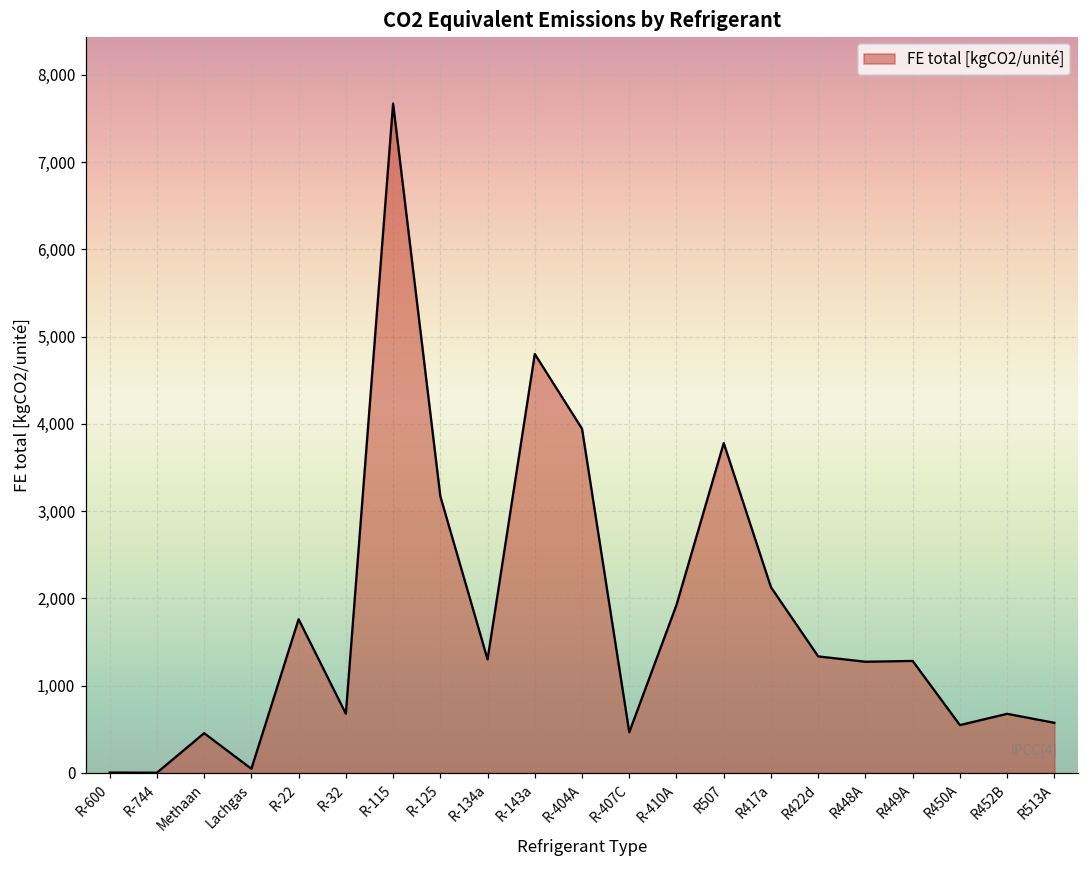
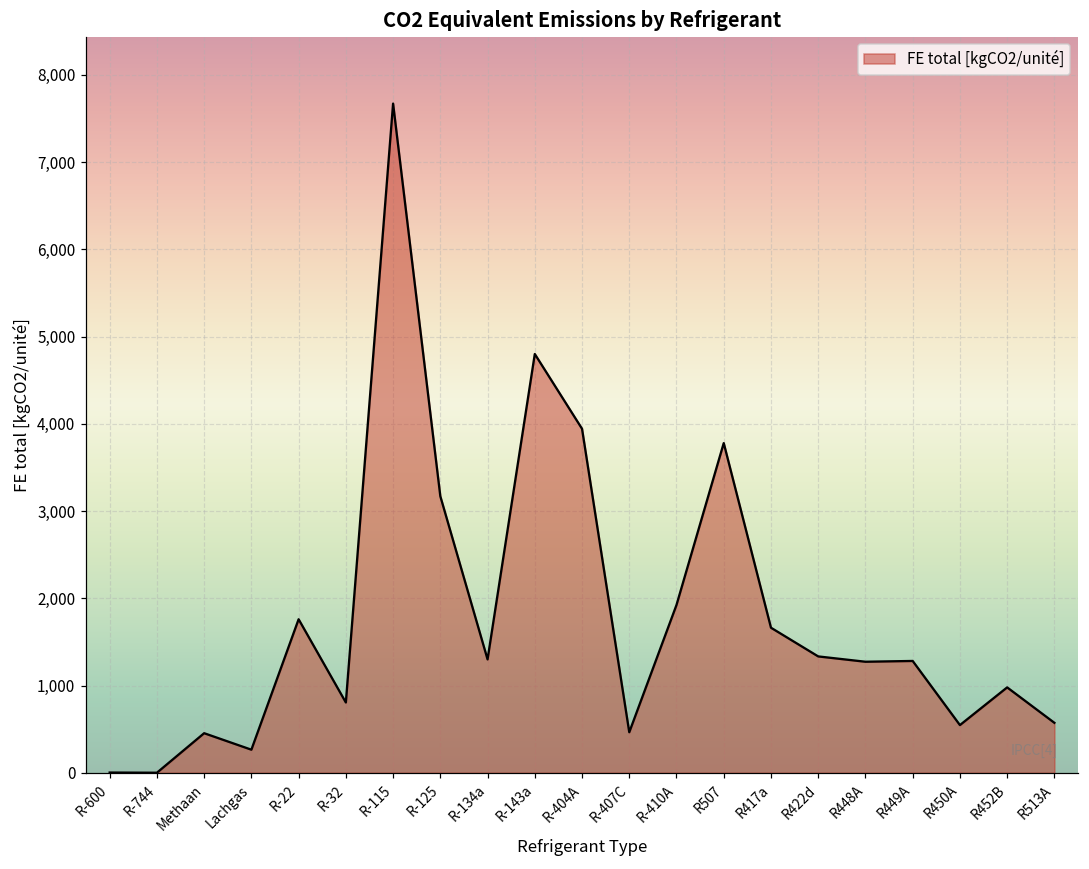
Lachgas: 0 -> 300
R-32: 700 -> 800
R417a: 2,100 -> 1,700
R452B: 700 -> 1,000
